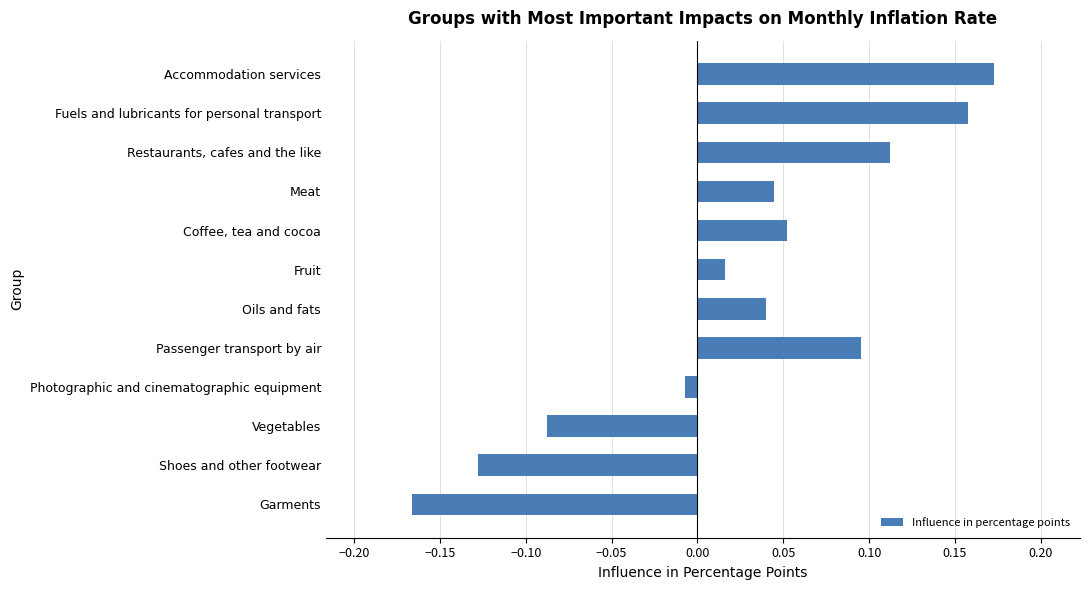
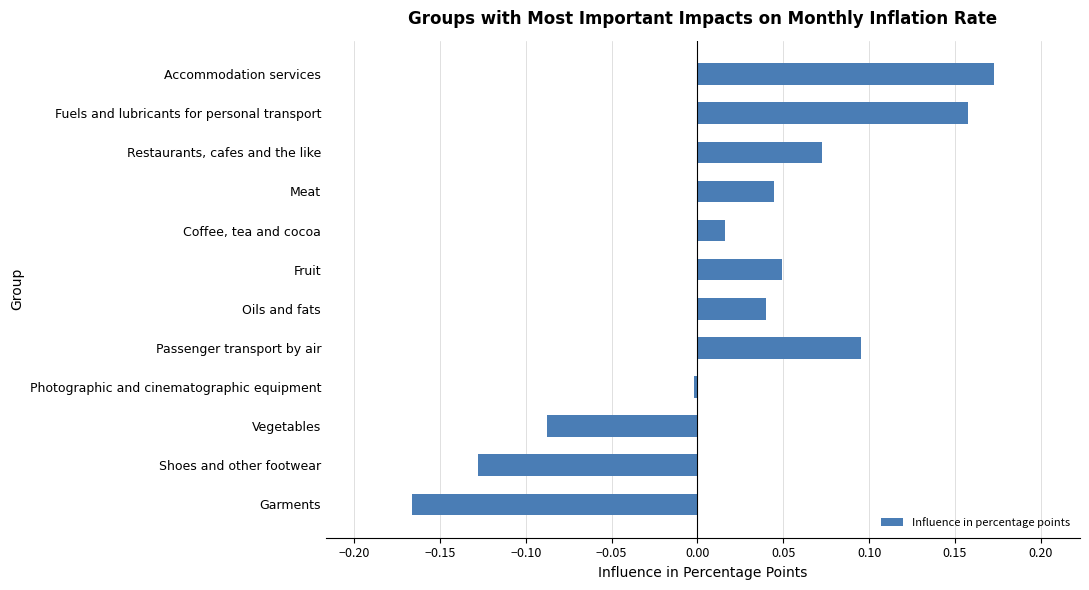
Restaurants, cafes and the like: 0.112 -> 0.072
Coffee, tea and cocoa: 0.052 -> 0.016
Fruit: 0.016 -> 0.049
Photographic and cinematographic equipment: -0.007 -> -0.002
